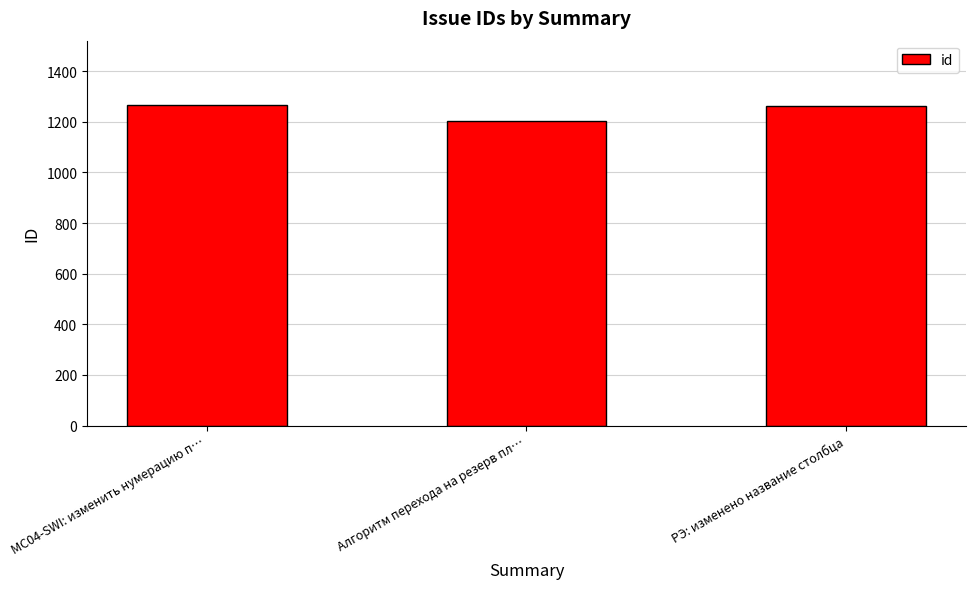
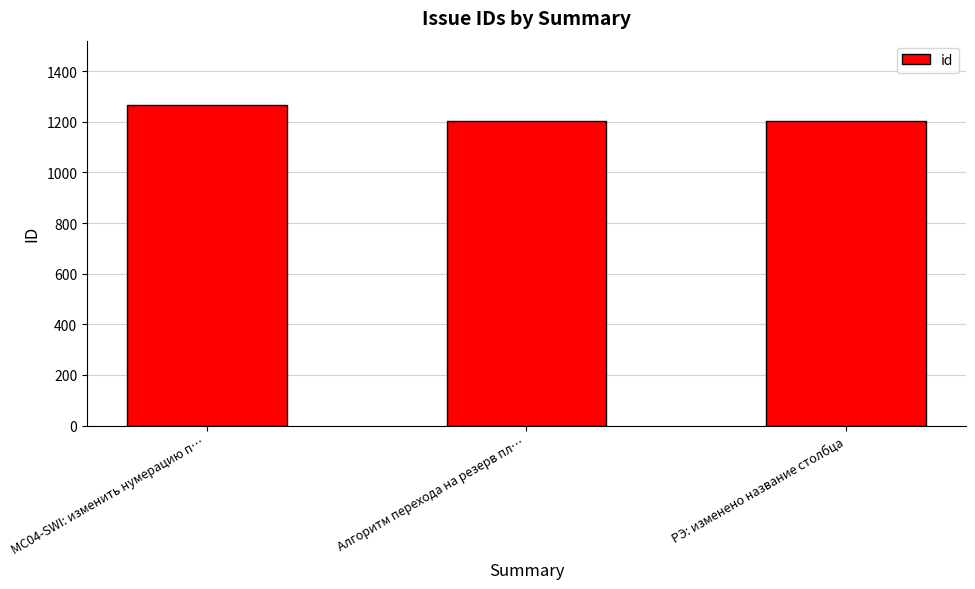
РЭ: изменено название столбца: 1260 -> 1210
